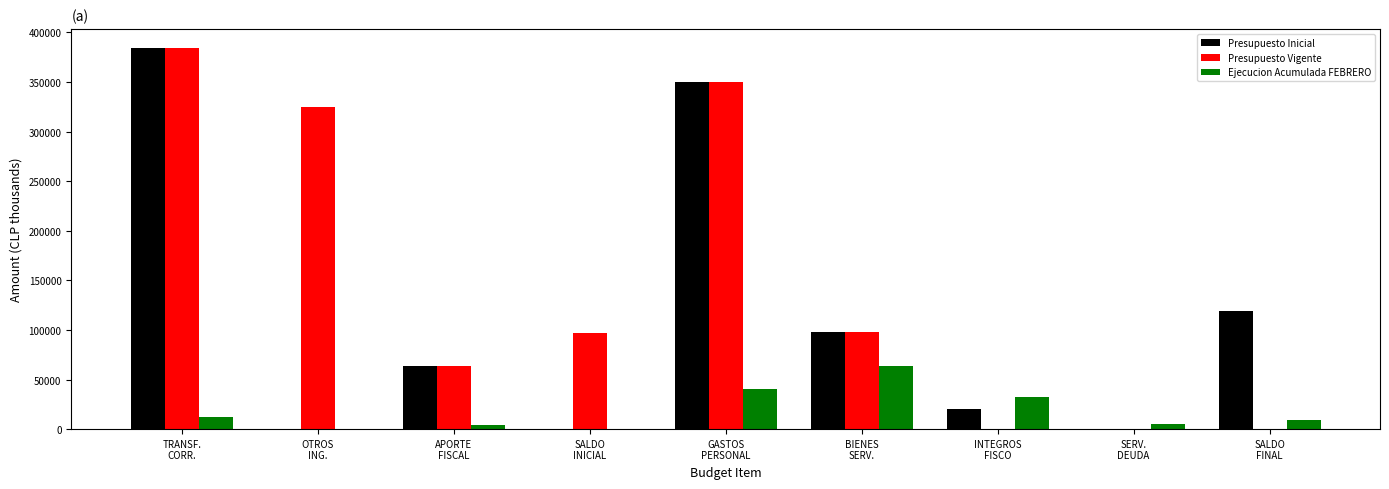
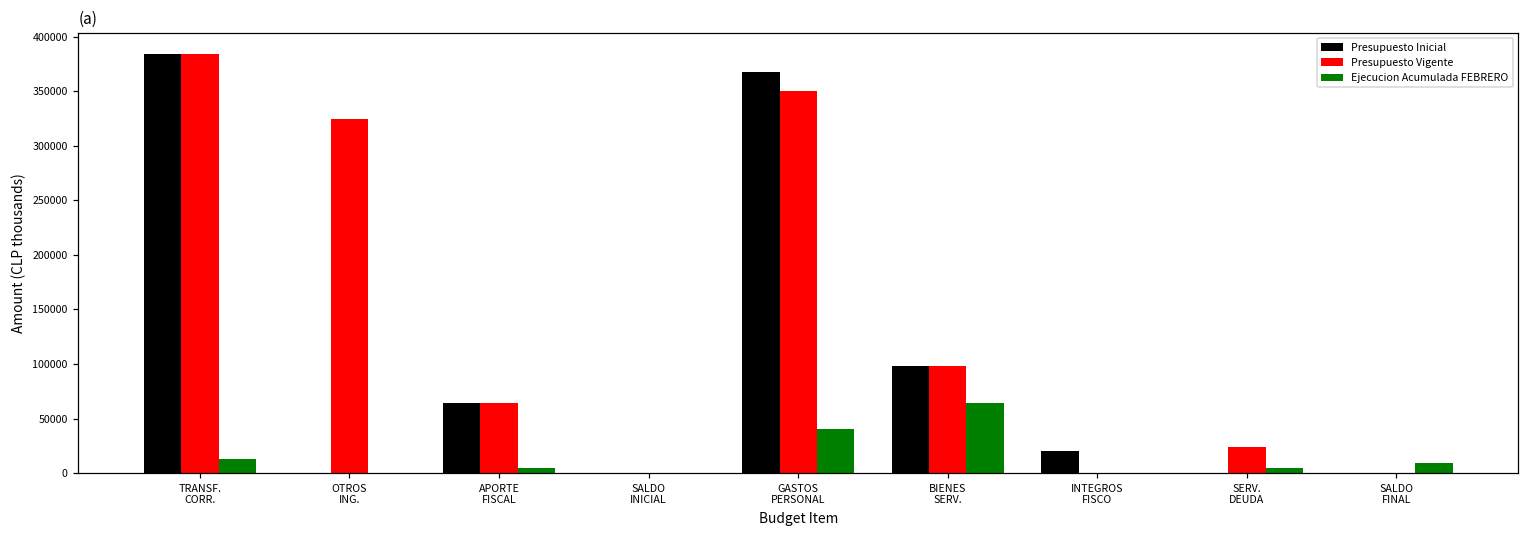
Presupuesto Vigente, SALDO INICIAL: 100000 -> 0
Presupuesto Inicial, GASTOS PERSONAL: 350000 -> 370000
Ejecucion Acumulada FEBRERO, INTEGROS FISCO: 30000 -> 0
Presupuesto Vigente, SERV. DEUDA: 0 -> 20000
Presupuesto Inicial, SALDO FINAL: 120000 -> 0
